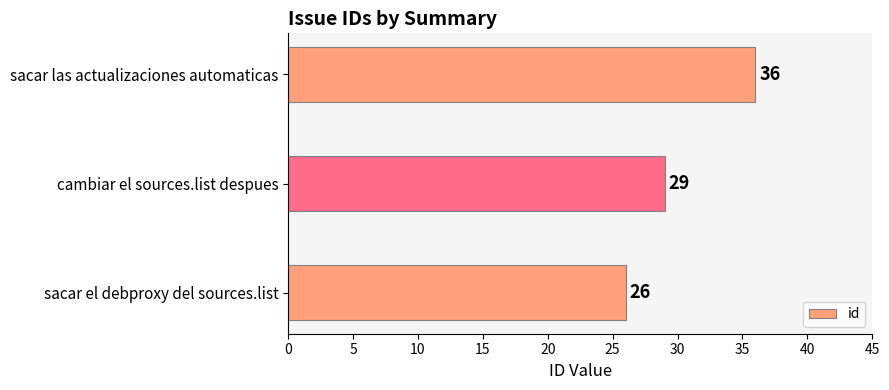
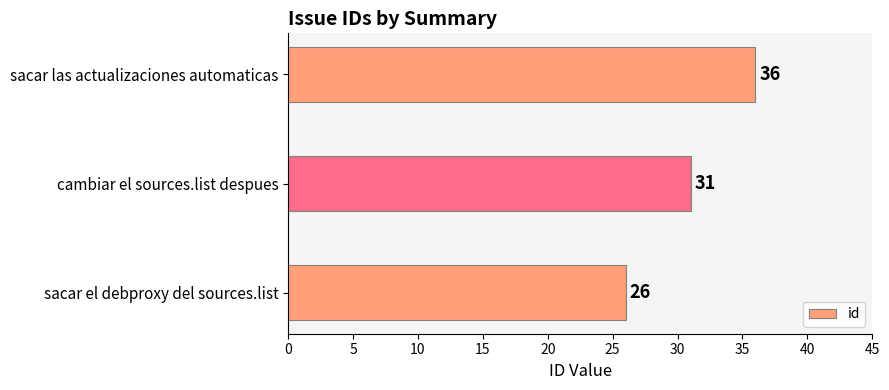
cambiar el sources.list despues: 29 -> 31
